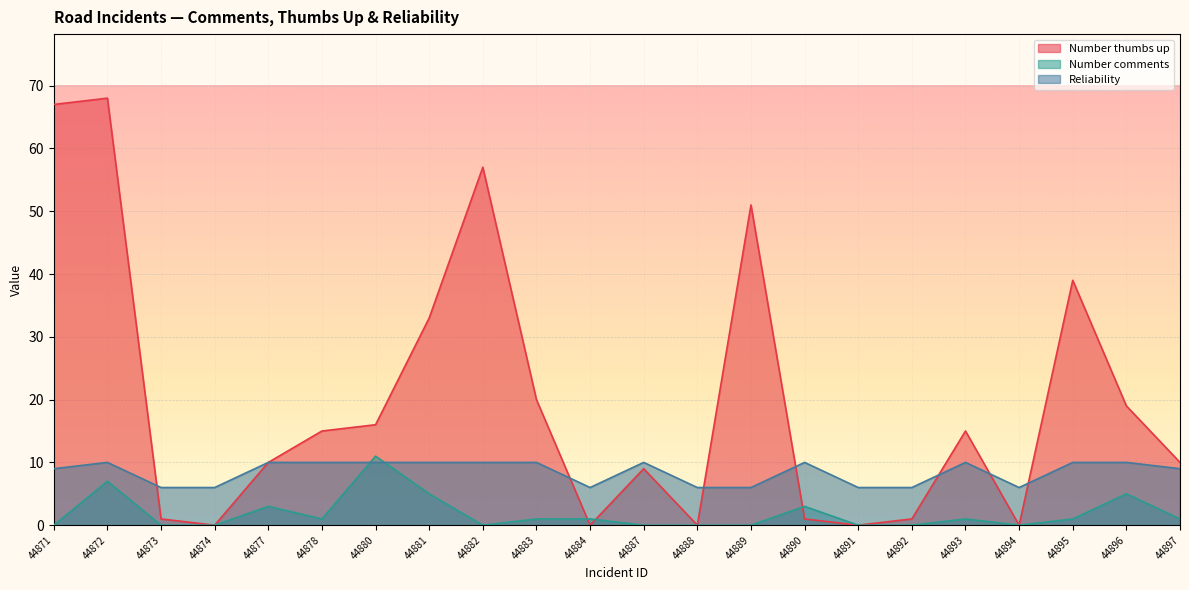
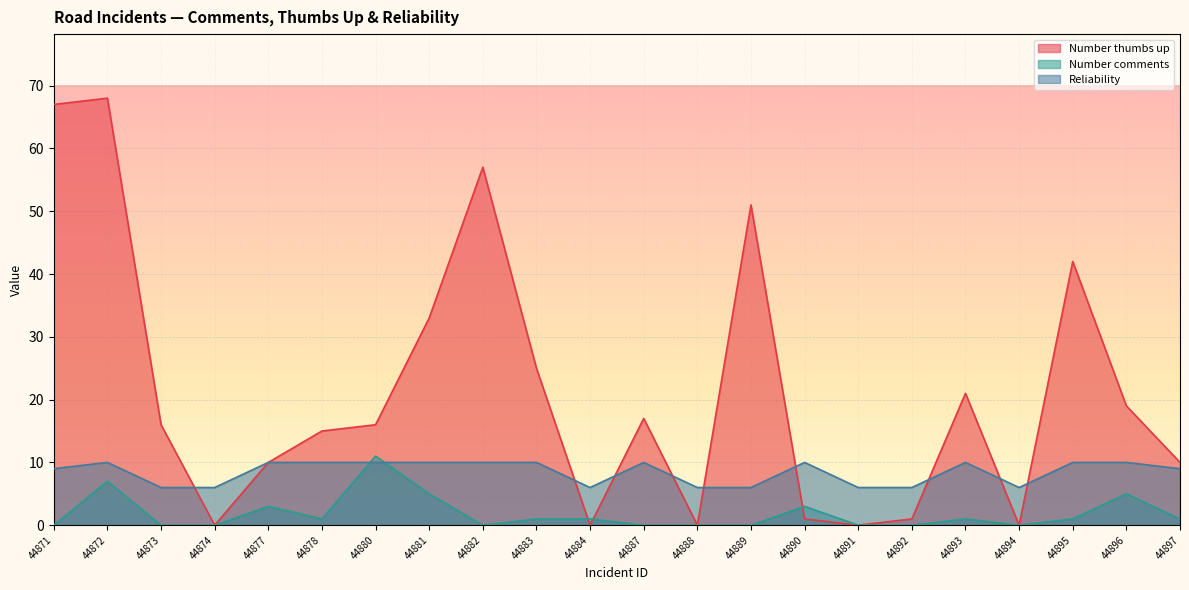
Number thumbs up, 44873: 1 -> 16
Number thumbs up, 44883: 20 -> 25
Number thumbs up, 44887: 9 -> 17
Number thumbs up, 44893: 15 -> 21
Number thumbs up, 44895: 39 -> 42
